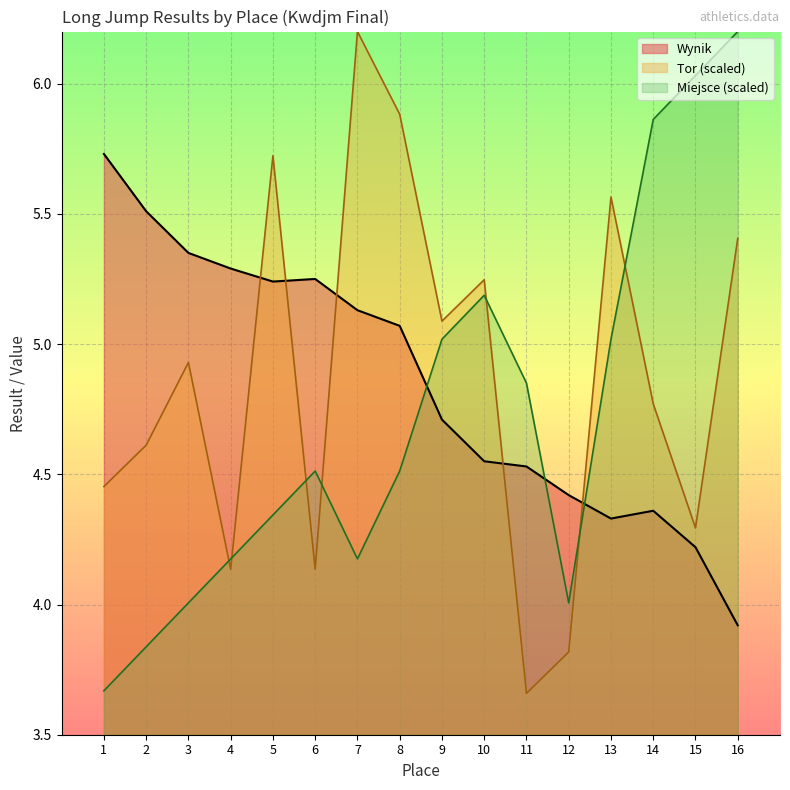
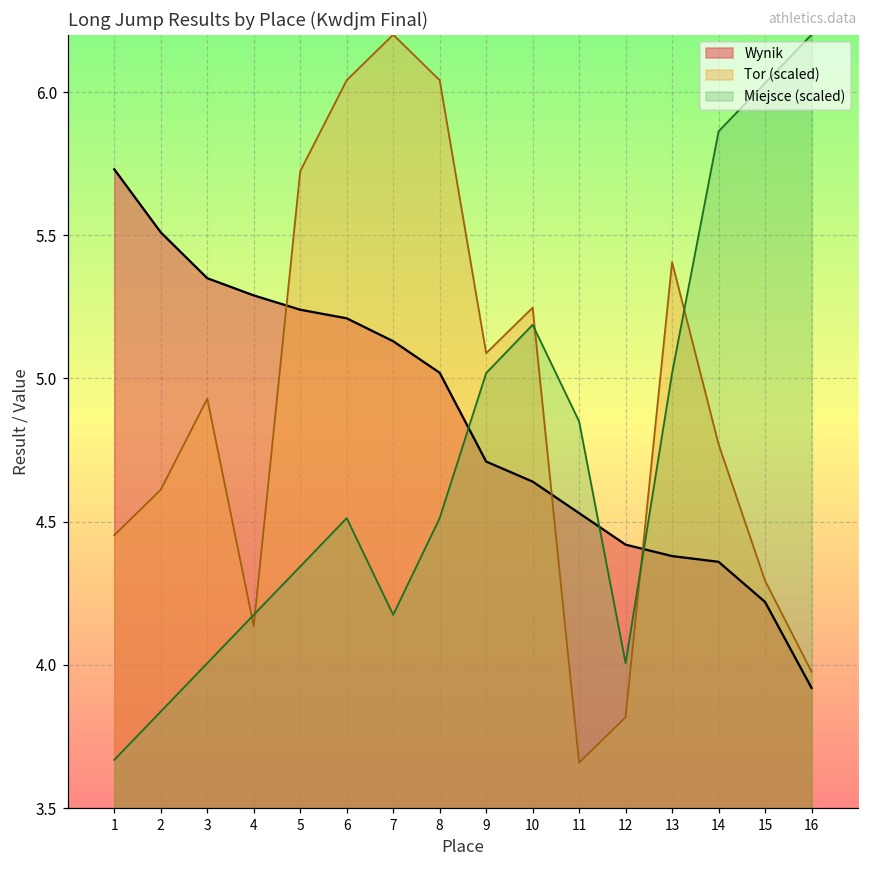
Wynik, 6: 5.25 -> 5.21
Tor (scaled), 6: 4.14 -> 6.04
Wynik, 8: 5.07 -> 5.02
Tor (scaled), 8: 5.88 -> 6.04
Wynik, 10: 4.55 -> 4.64
Wynik, 13: 4.33 -> 4.38
Tor (scaled), 13: 5.56 -> 5.41
Tor (scaled), 16: 5.41 -> 3.98
